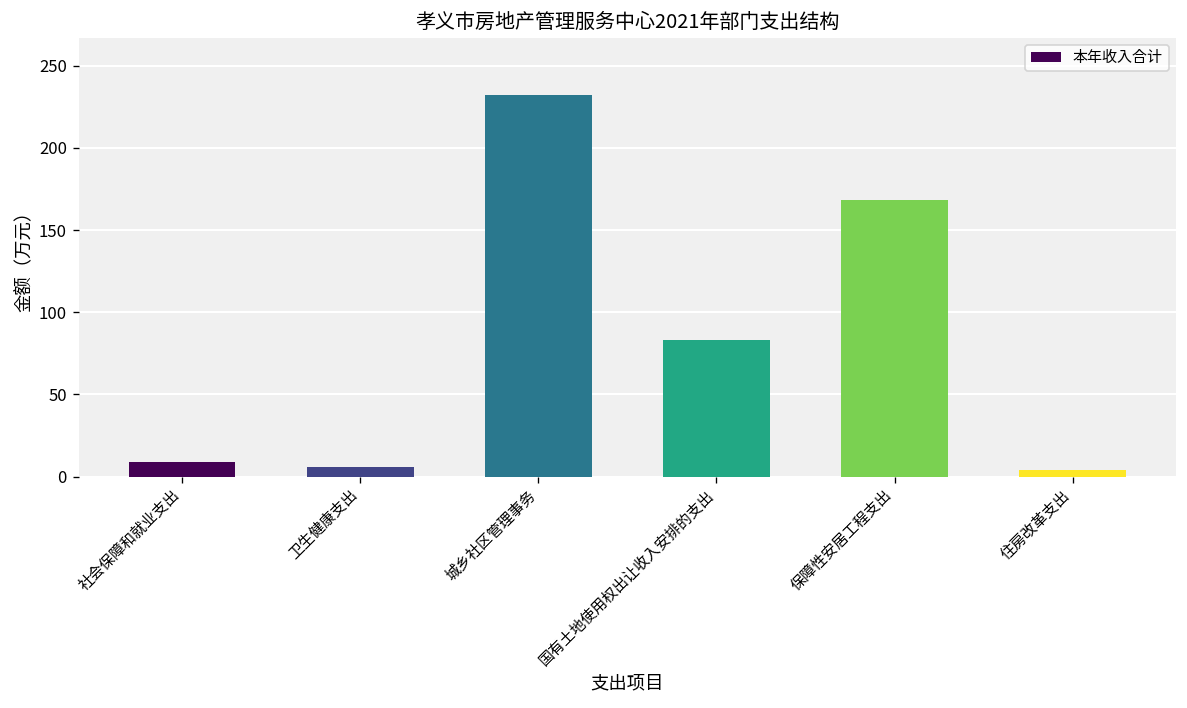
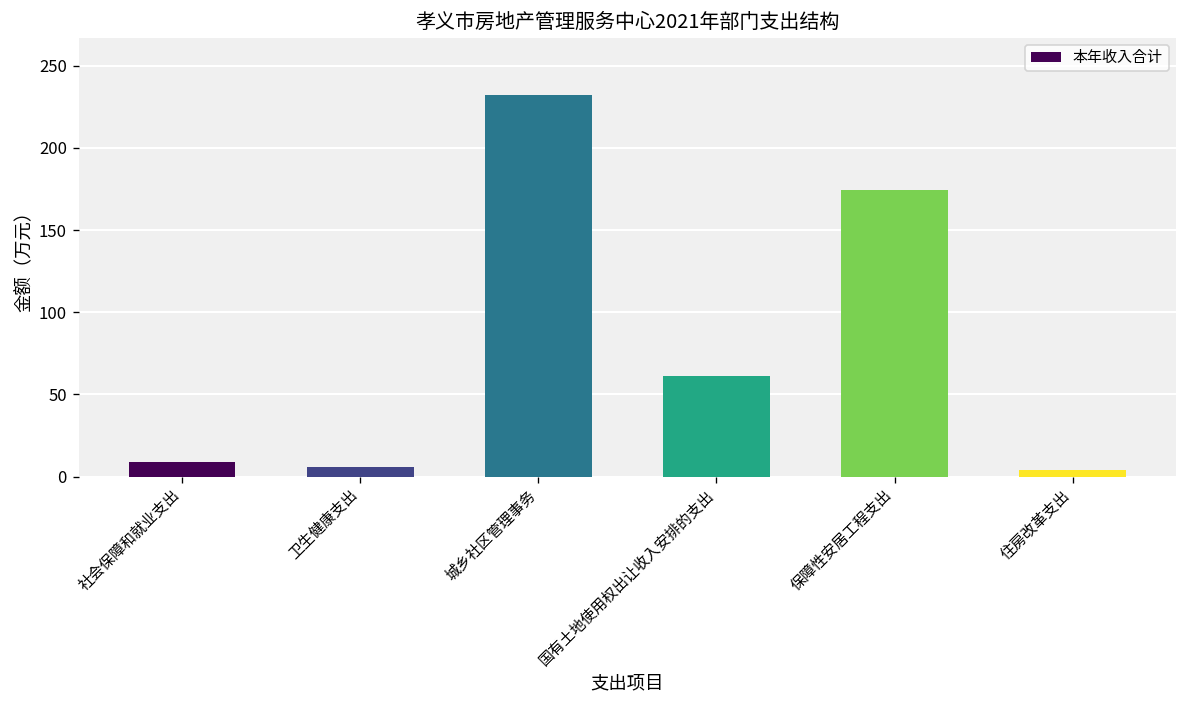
国有土地使用权出让收入安排的支出: 83 -> 61
保障性安居工程支出: 168 -> 174
